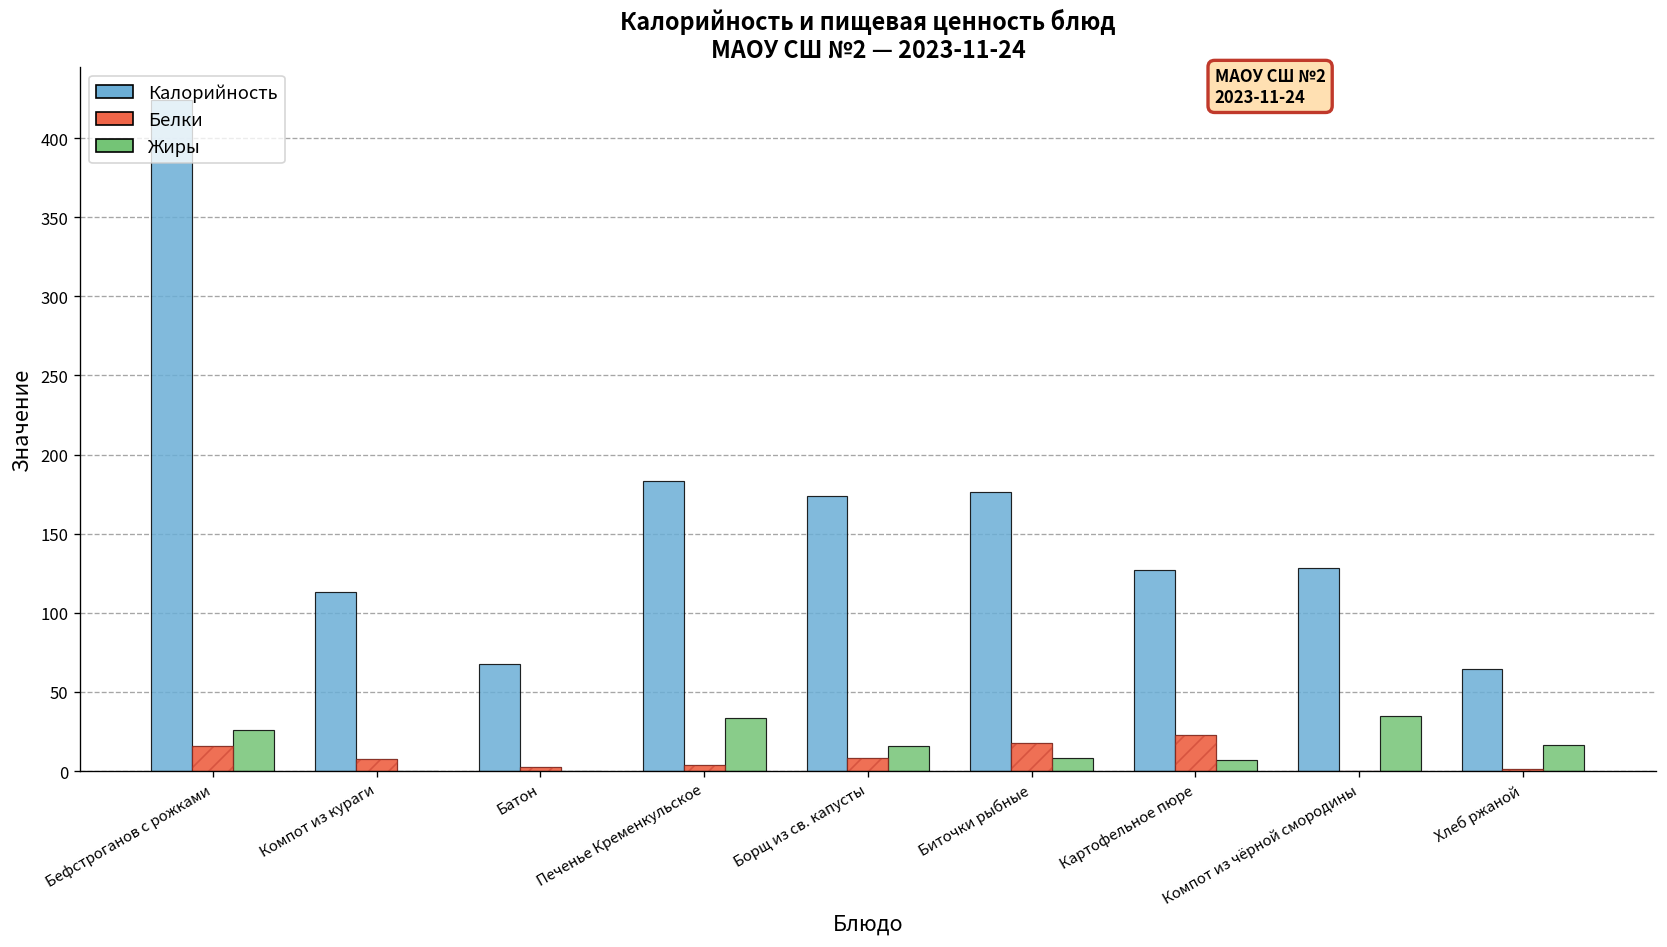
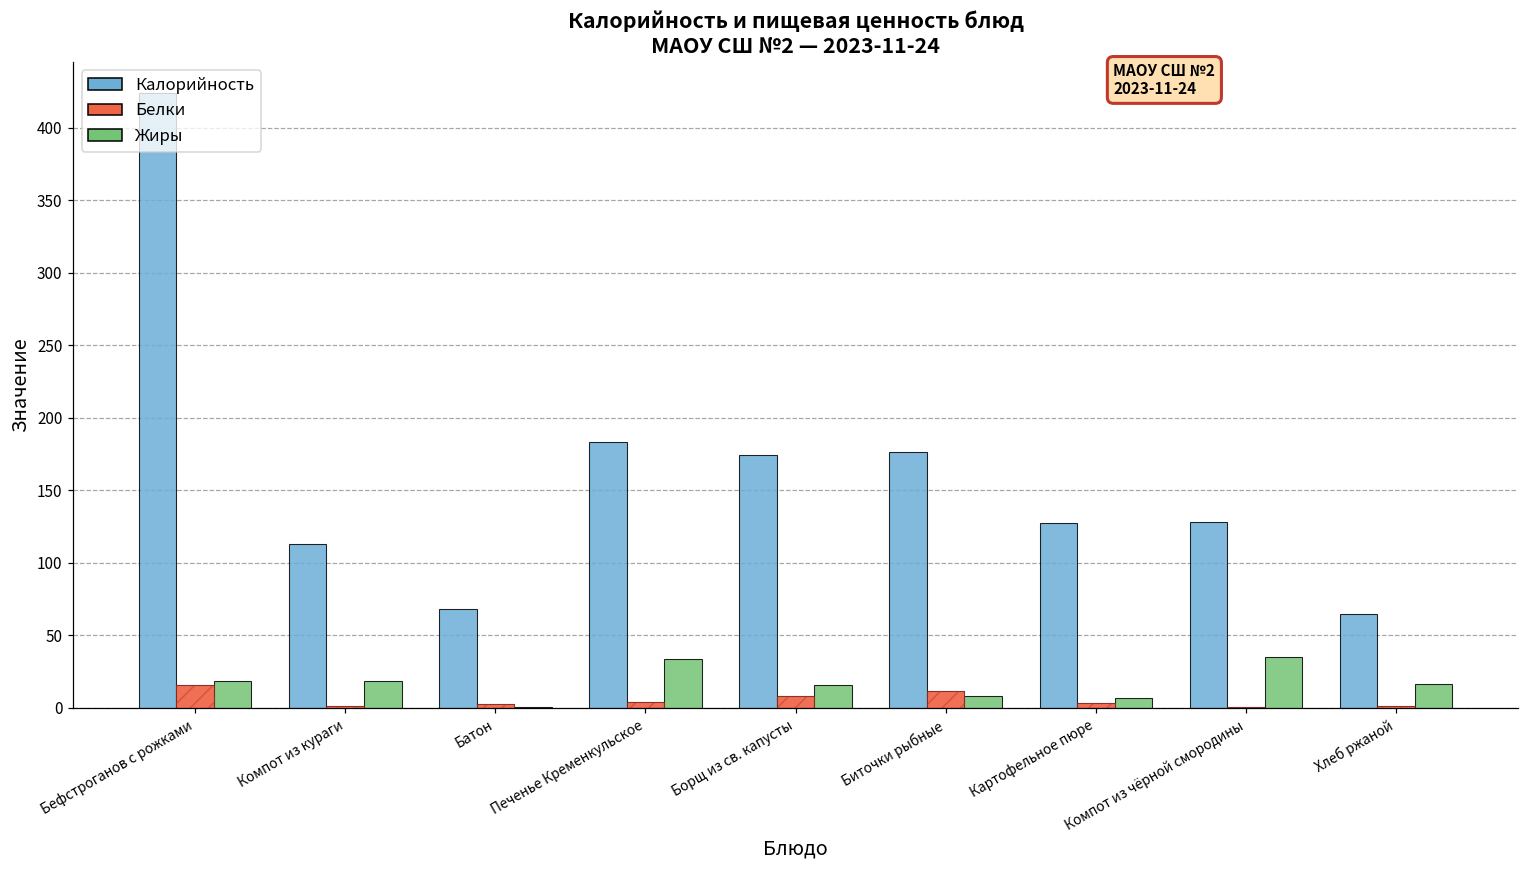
Жиры, Бефстроганов с рожками: 26 -> 19
Белки, Компот из кураги: 8 -> 1
Жиры, Компот из кураги: 0 -> 19
Белки, Биточки рыбные: 18 -> 12
Белки, Картофельное пюре: 23 -> 3
